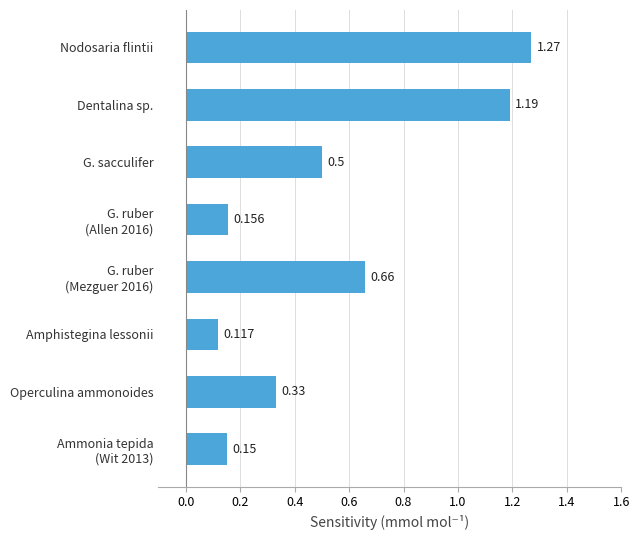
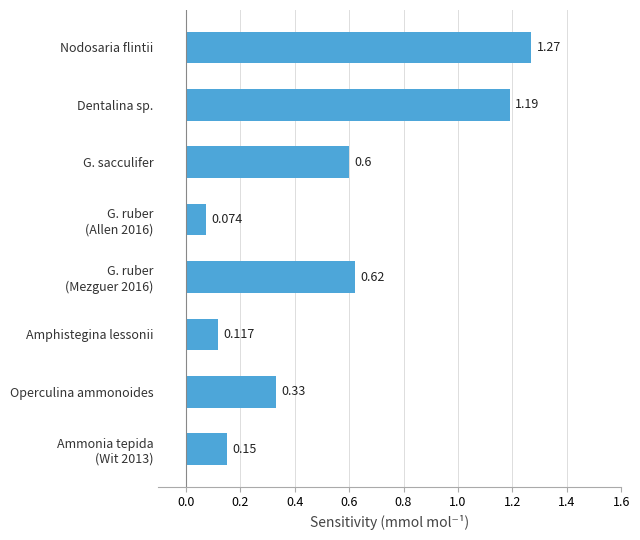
G. sacculifer: 0.5 -> 0.6
G. ruber (Allen 2016): 0.156 -> 0.074
G. ruber (Mezguer 2016): 0.66 -> 0.62
